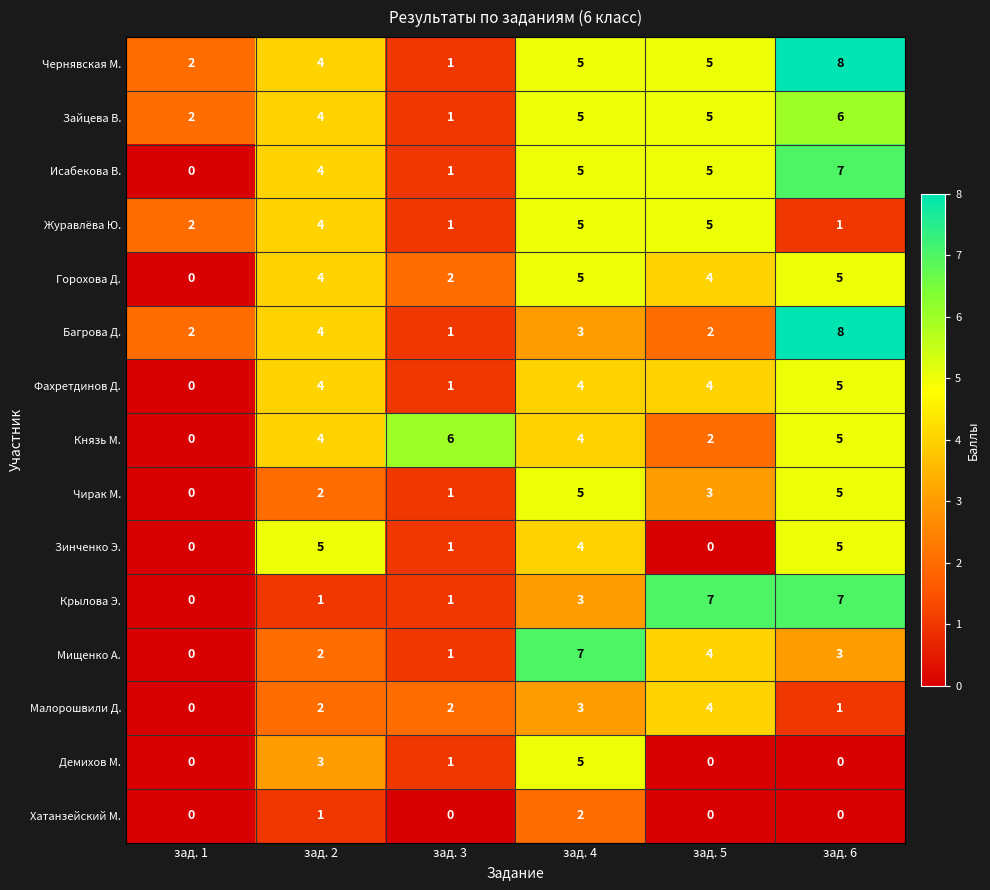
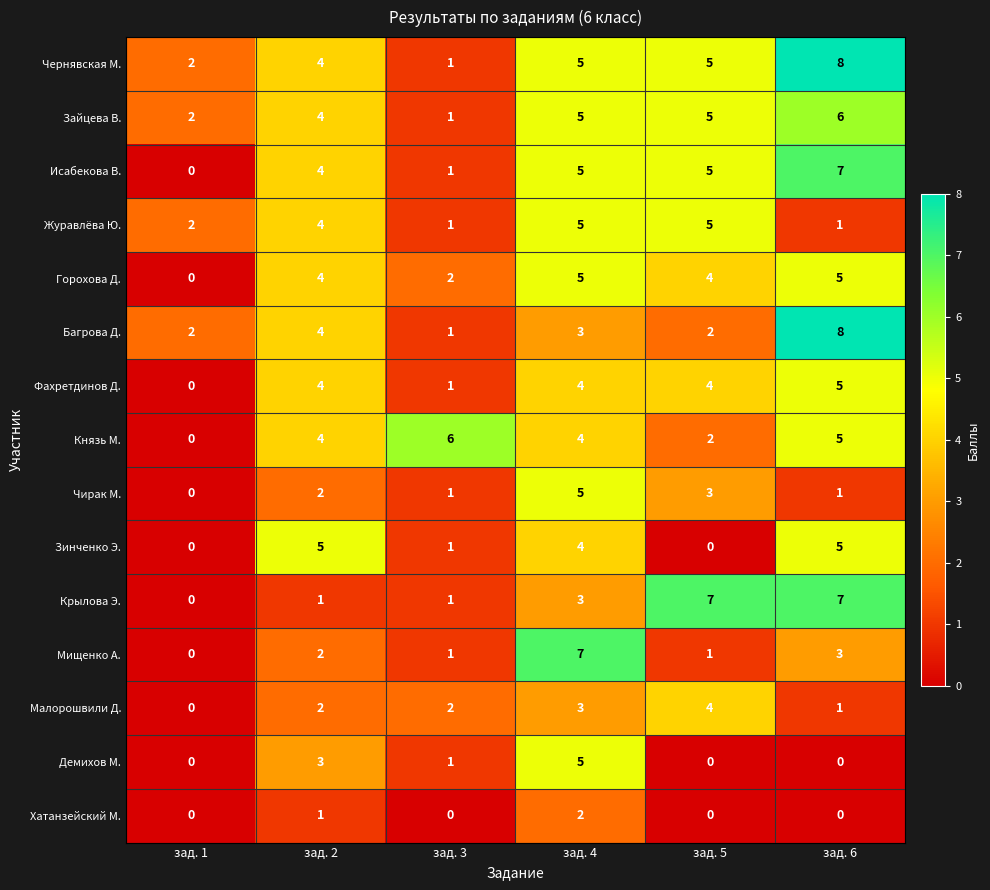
Чирак М., зад. 6: 5 -> 1
Мищенко А., зад. 5: 4 -> 1
